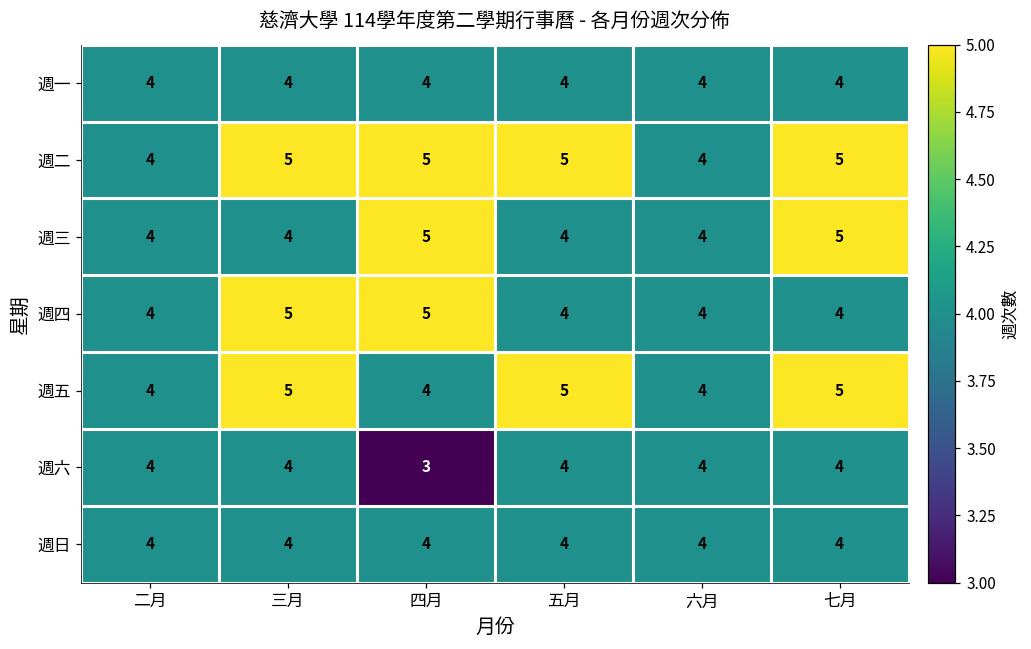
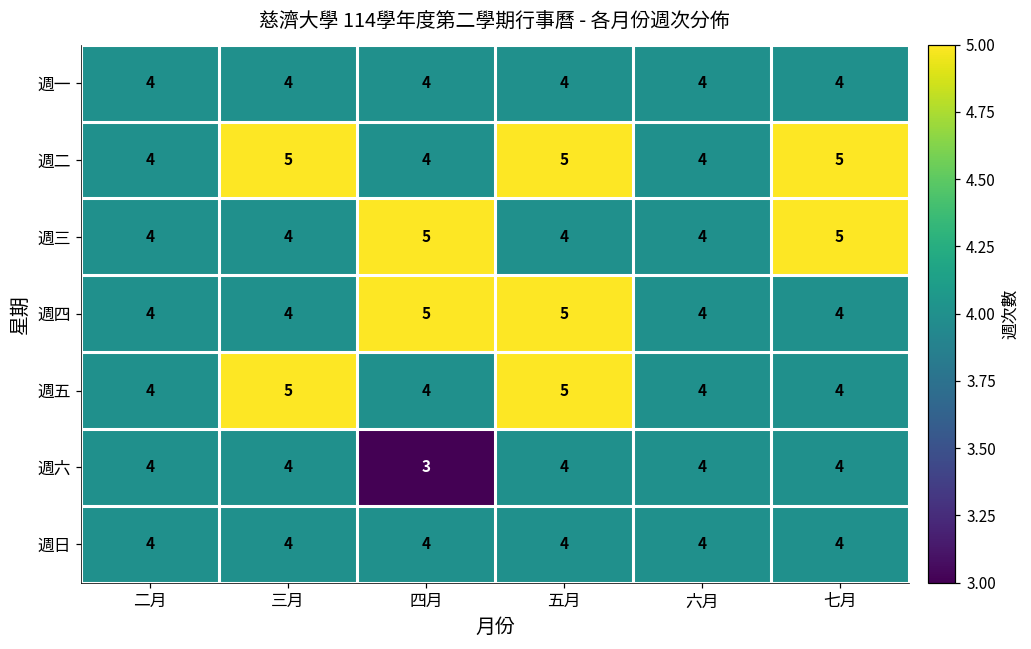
週二, 四月: 5 -> 4
週四, 三月: 5 -> 4
週四, 五月: 4 -> 5
週五, 七月: 5 -> 4
